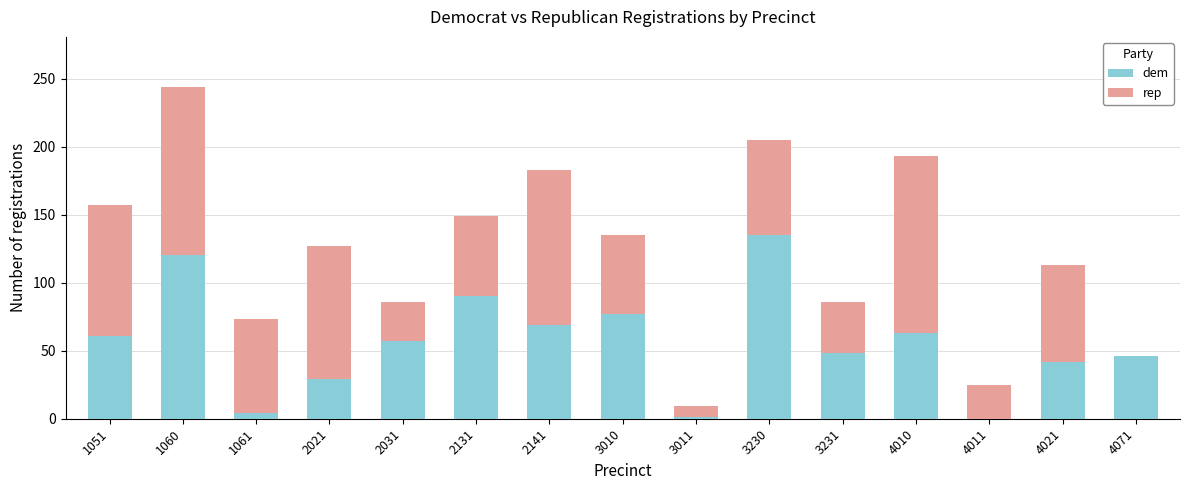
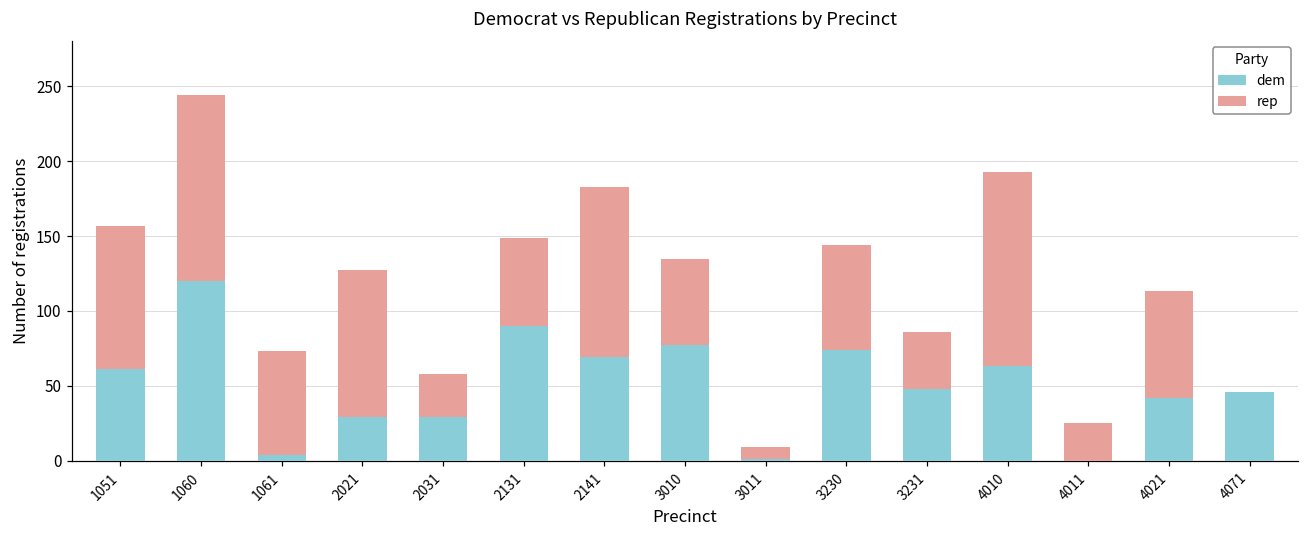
dem, 2031: 57 -> 29
dem, 3230: 135 -> 74
